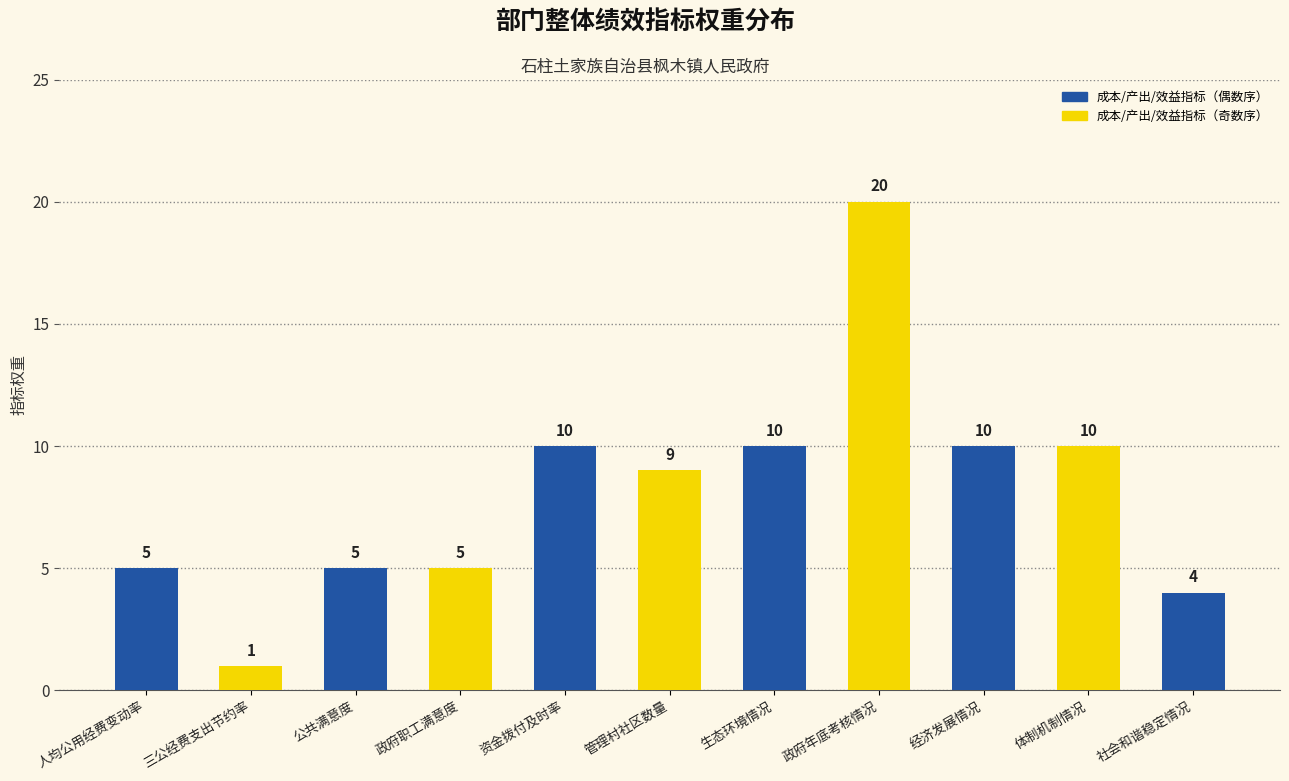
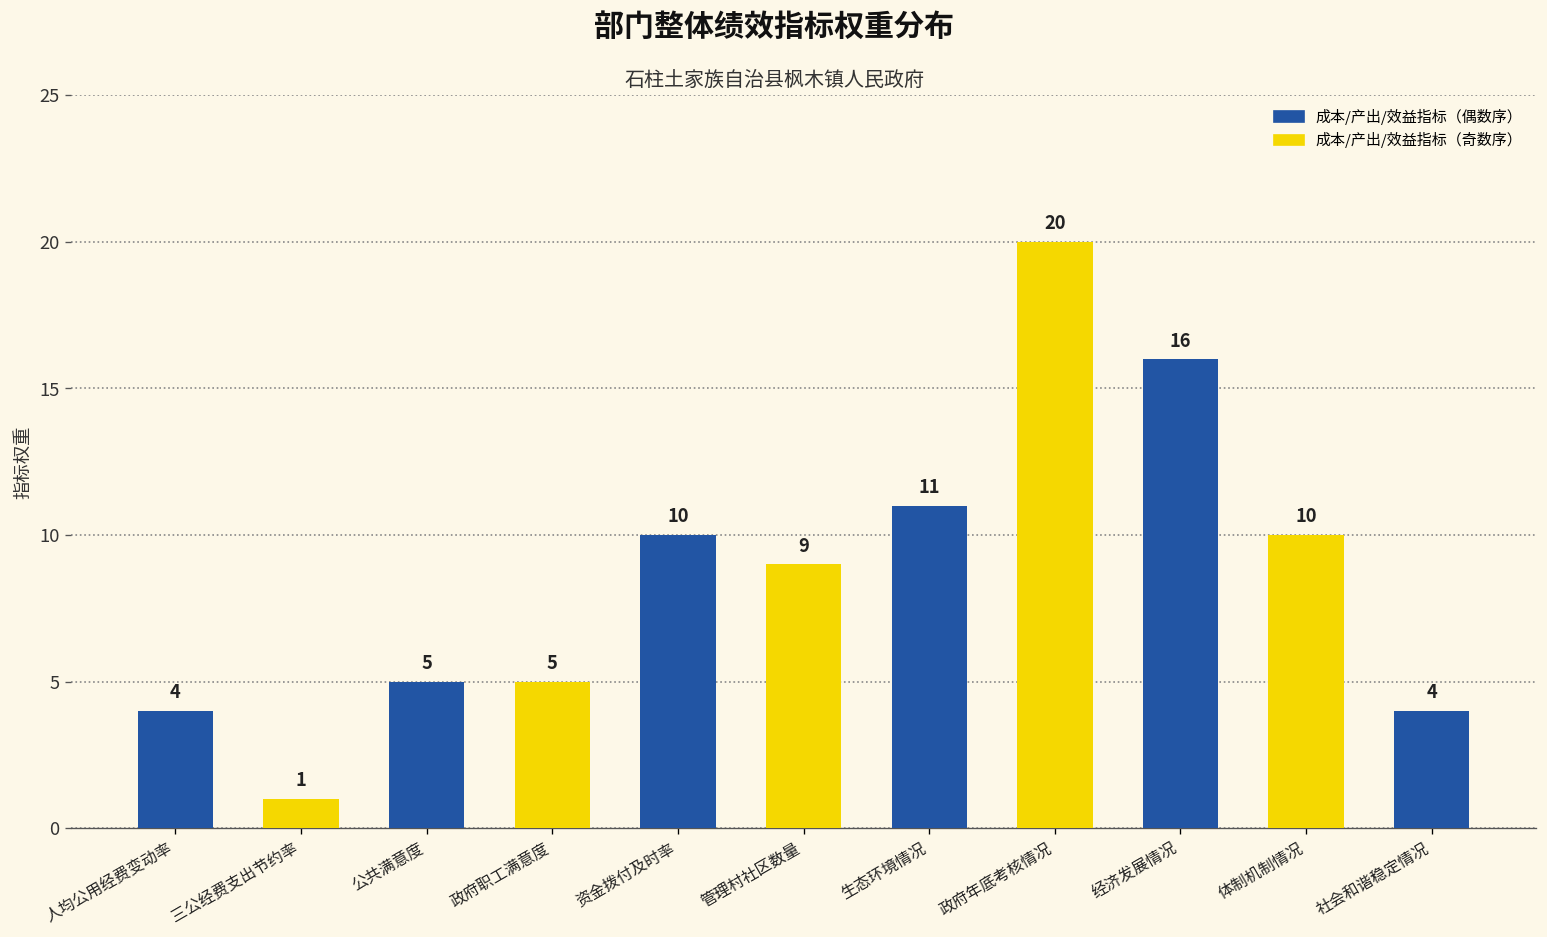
人均公用经费变动率: 5 -> 4
生态环境情况: 10 -> 11
经济发展情况: 10 -> 16
